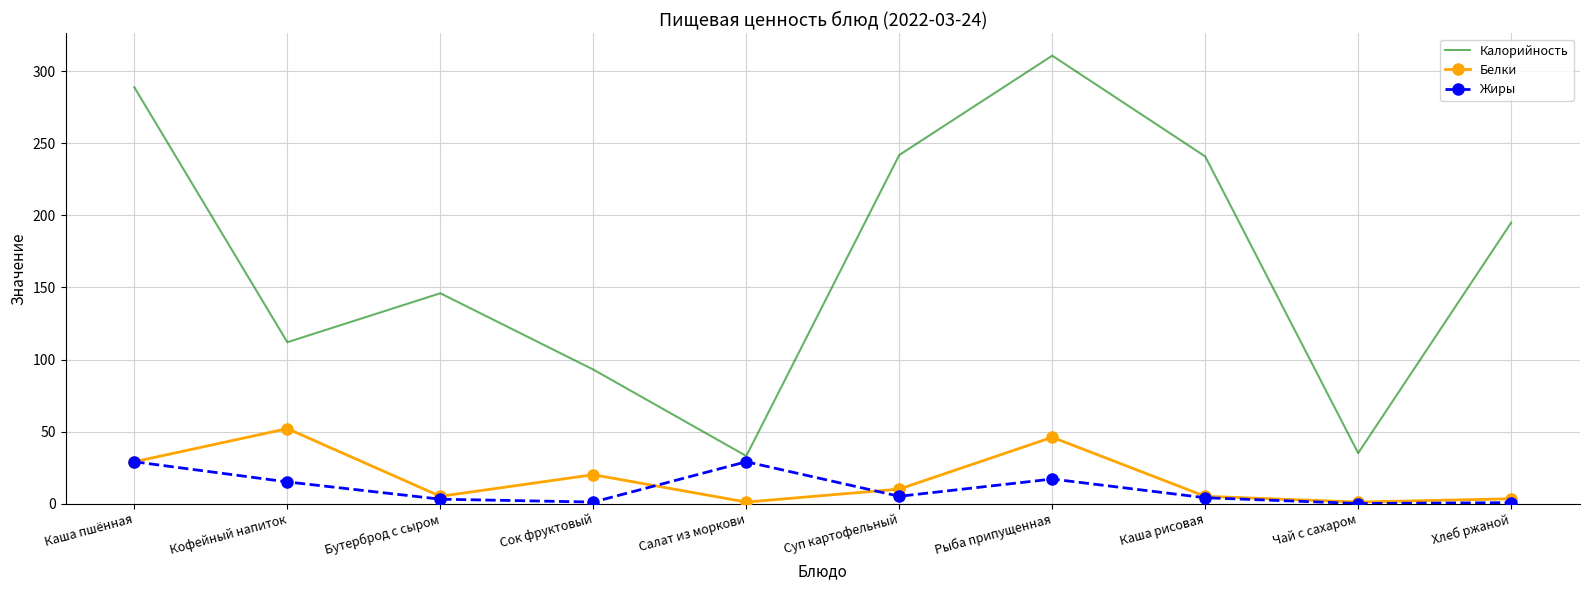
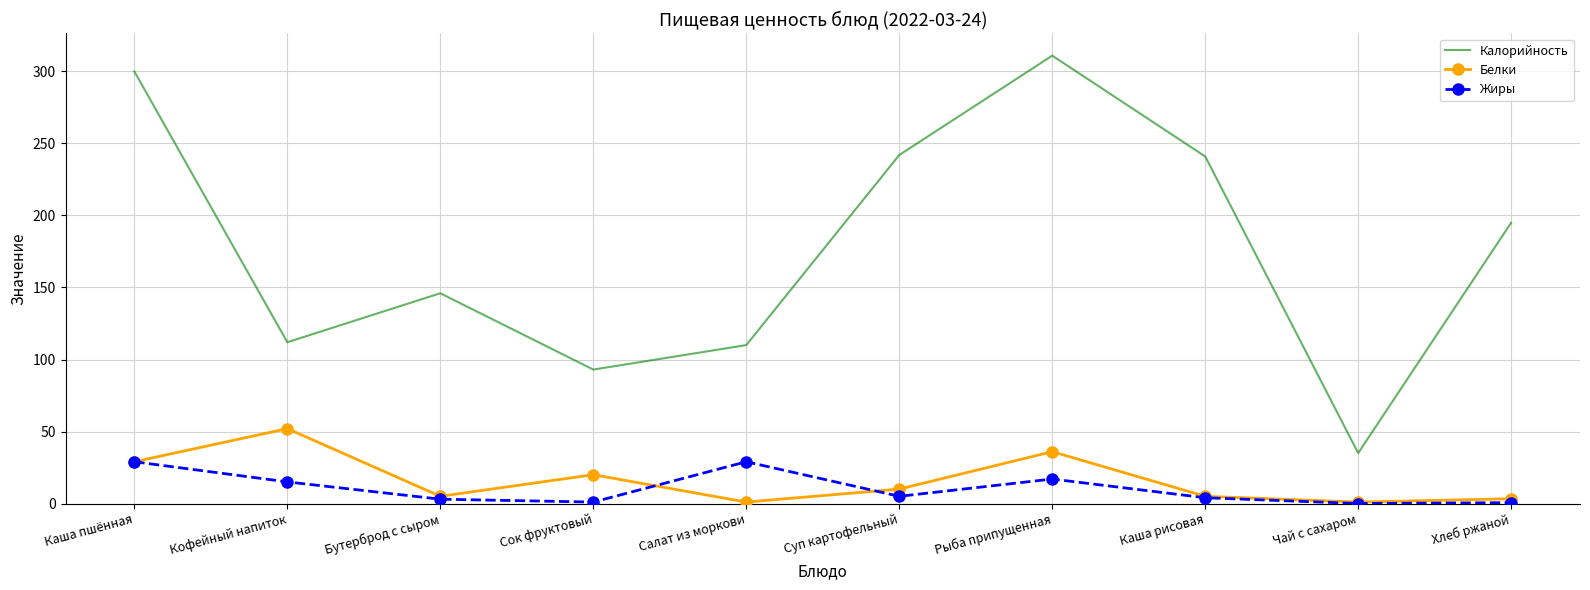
Калорийность, Каша пшённая: 289 -> 300
Калорийность, Салат из моркови: 33 -> 110
Белки, Рыба припущенная: 46 -> 36
